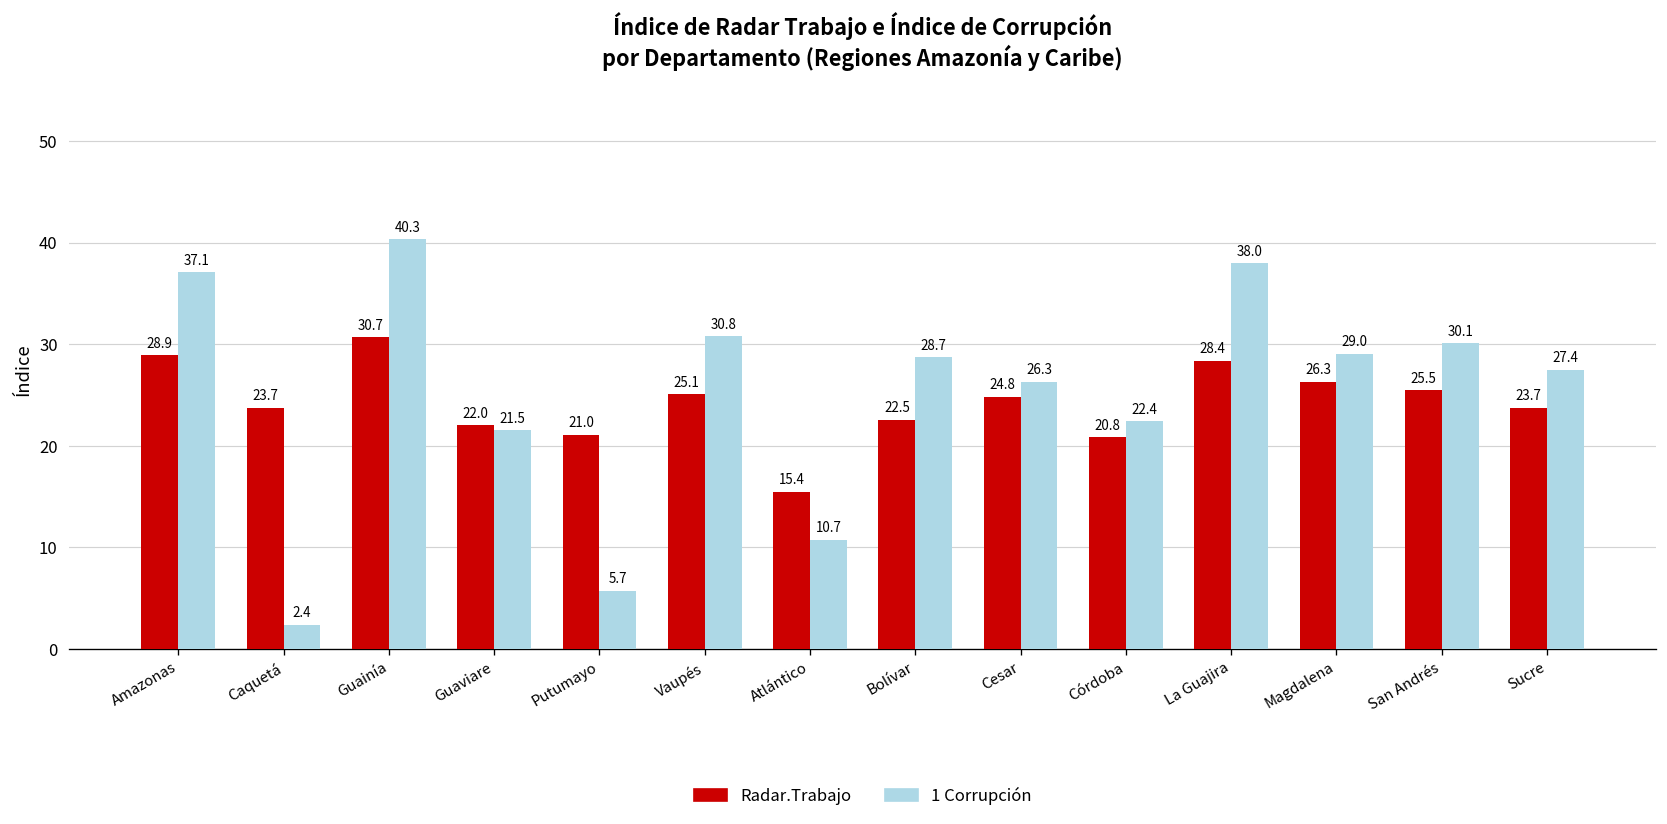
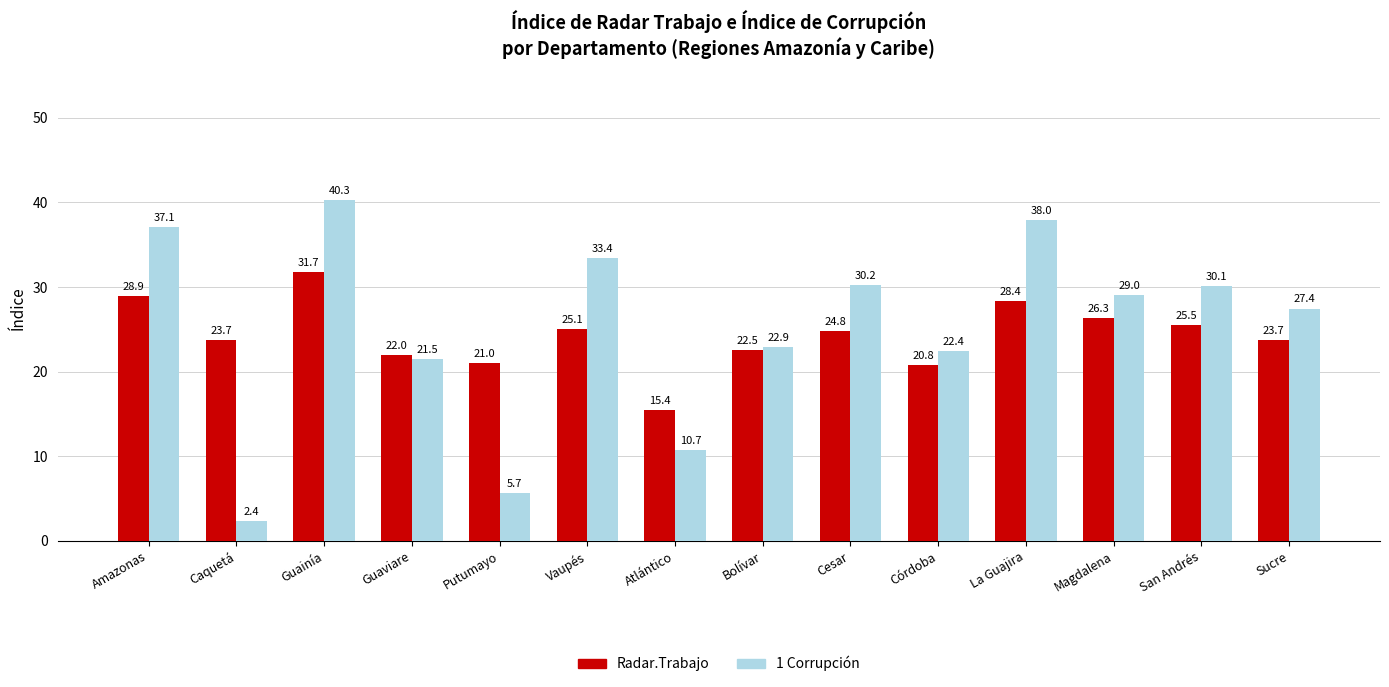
Radar.Trabajo, Guainía: 30.7 -> 31.7
1 Corrupción, Vaupés: 30.8 -> 33.4
1 Corrupción, Bolívar: 28.7 -> 22.9
1 Corrupción, Cesar: 26.3 -> 30.2
